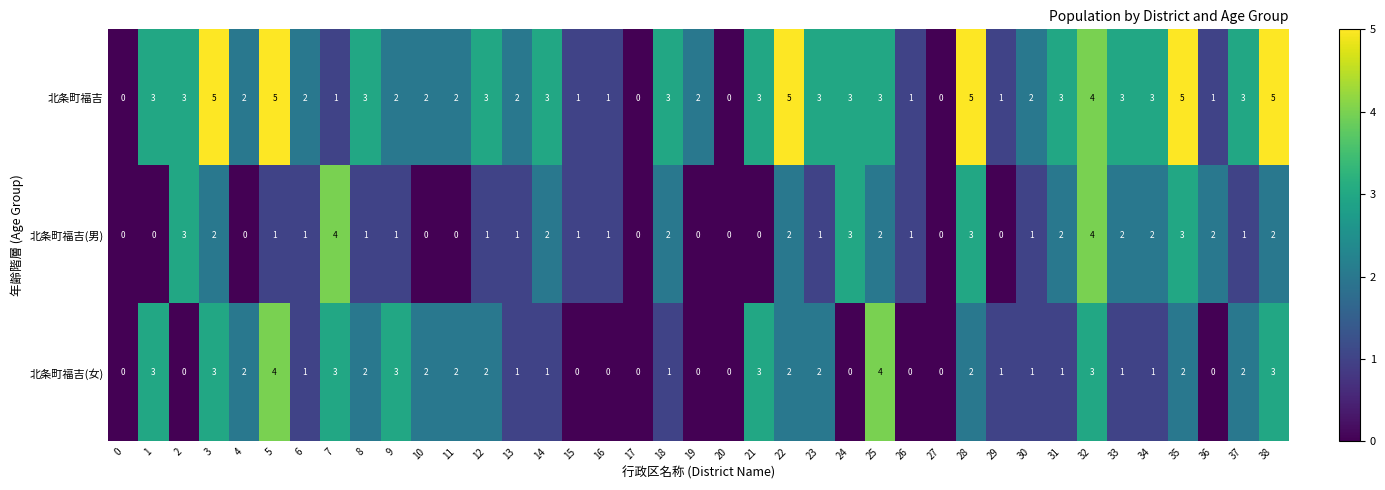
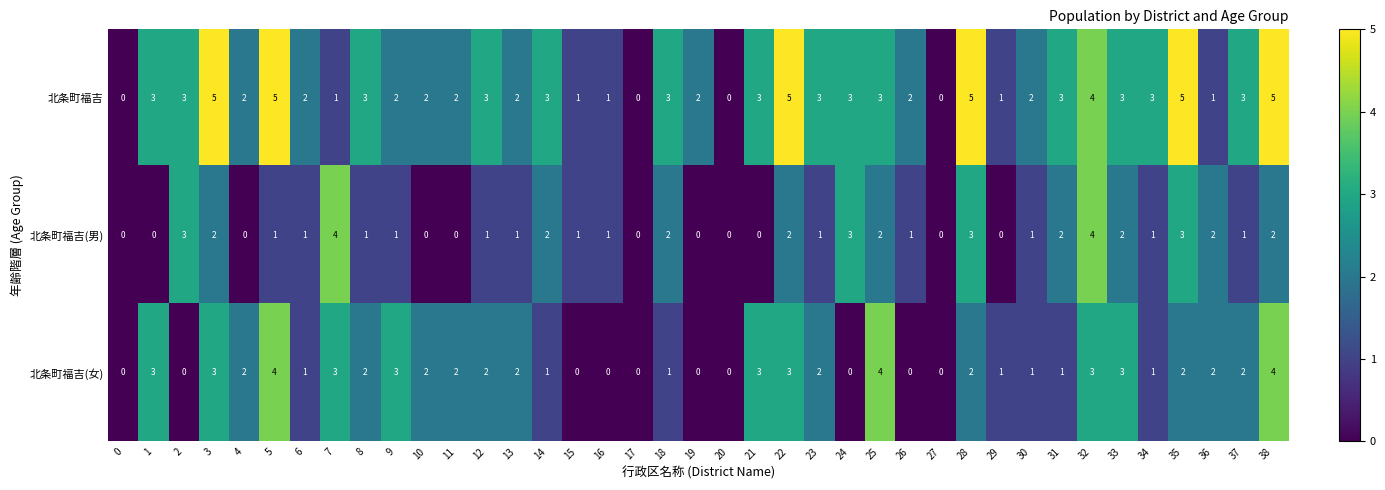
北条町福吉, 26: 1 -> 2
北条町福吉(男), 34: 2 -> 1
北条町福吉(女), 13: 1 -> 2
北条町福吉(女), 22: 2 -> 3
北条町福吉(女), 33: 1 -> 3
北条町福吉(女), 36: 0 -> 2
北条町福吉(女), 38: 3 -> 4
